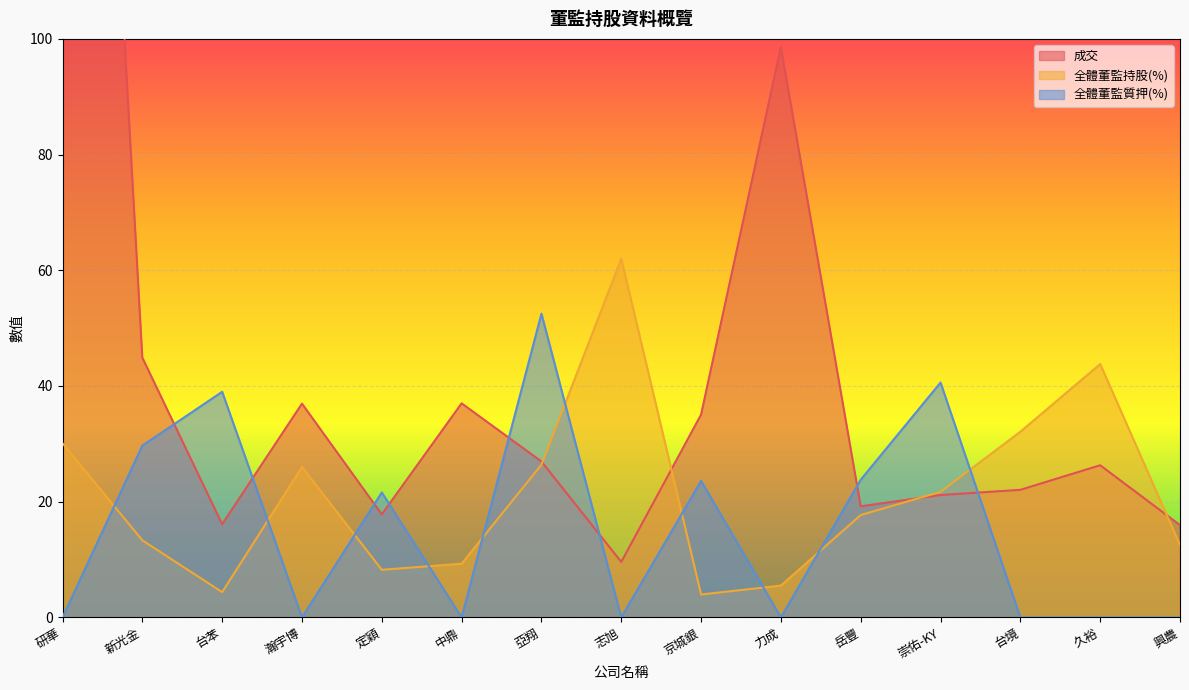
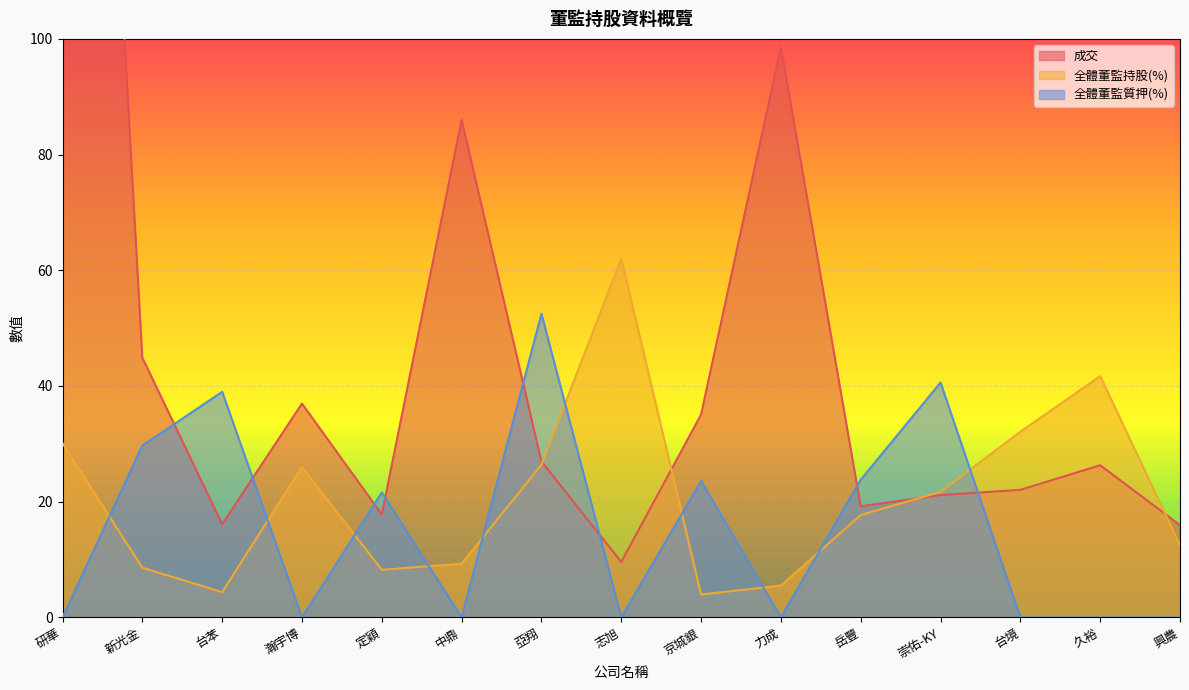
全體董監持股(%), 新光金: 13 -> 9
成交, 中鼎: 37 -> 86
全體董監持股(%), 久裕: 44 -> 42
